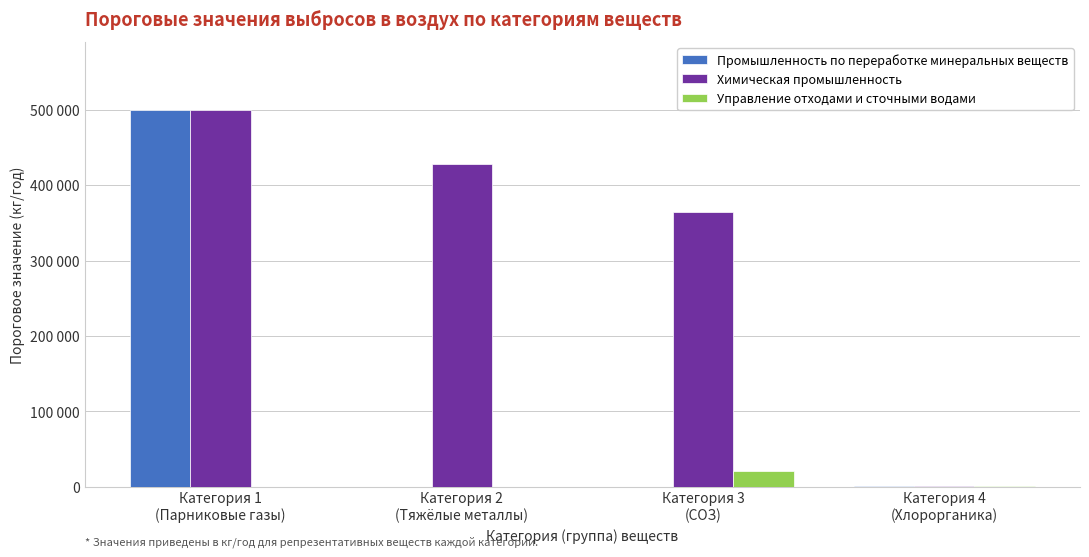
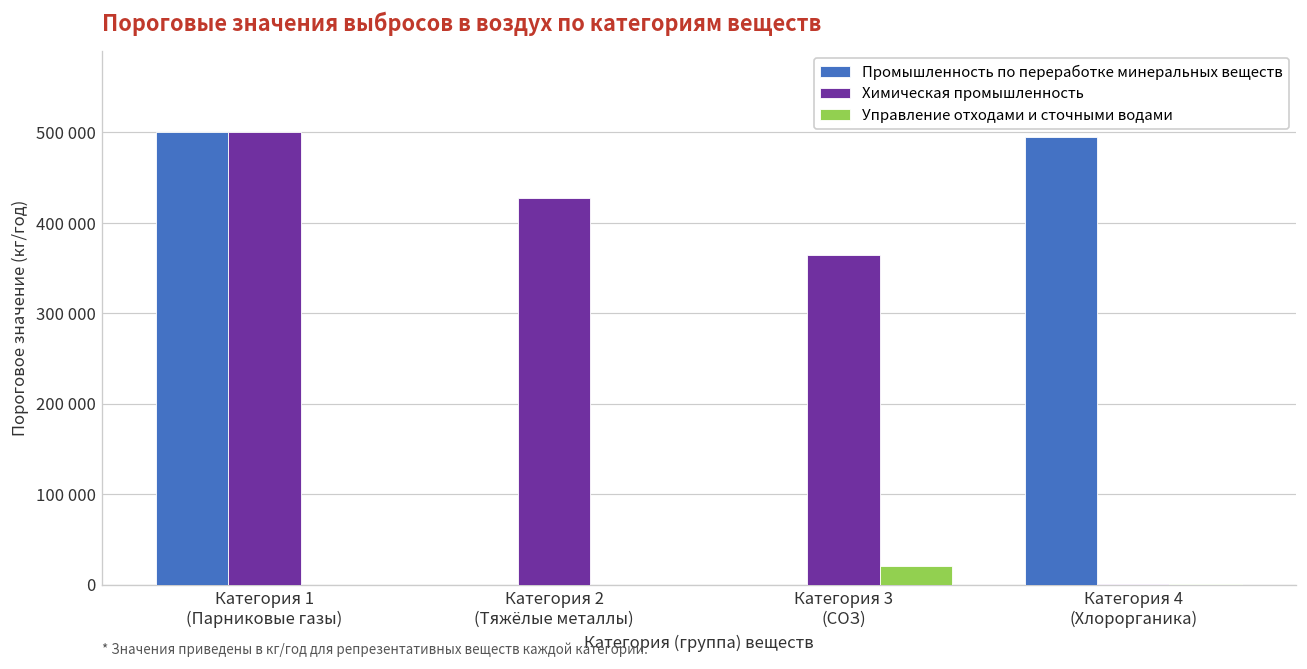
Промышленность по переработке минеральных веществ, Категория 4 (Хлорорганика): 0 -> 490000
